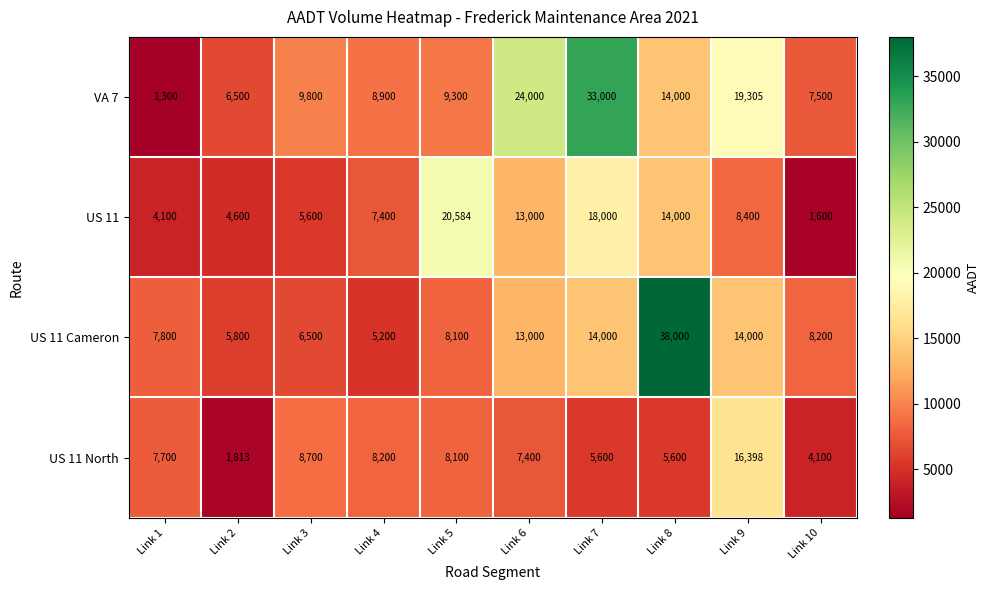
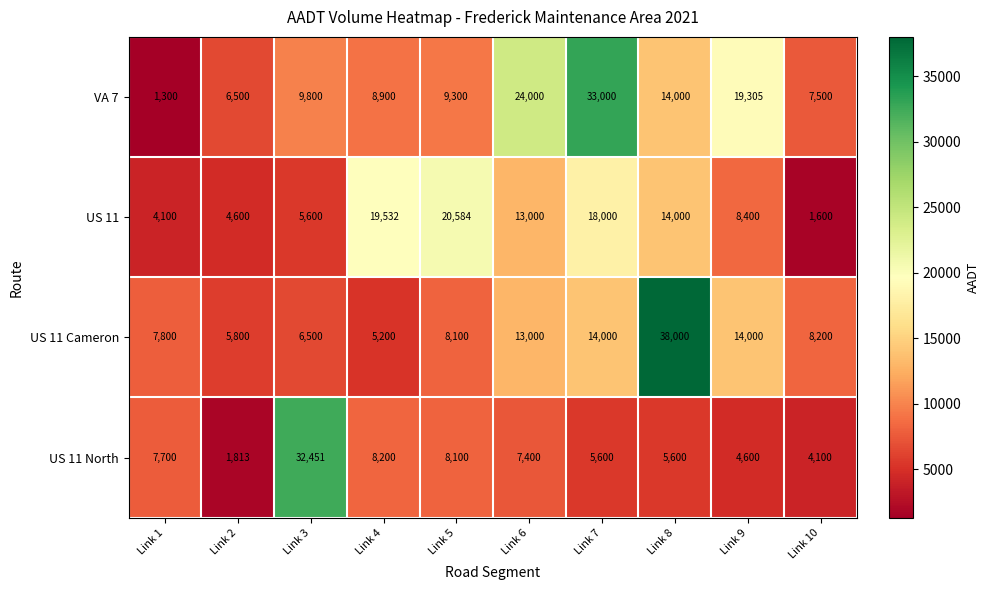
US 11, Link 4: 7,400 -> 19,532
US 11 North, Link 3: 8,700 -> 32,451
US 11 North, Link 9: 16,398 -> 4,600
